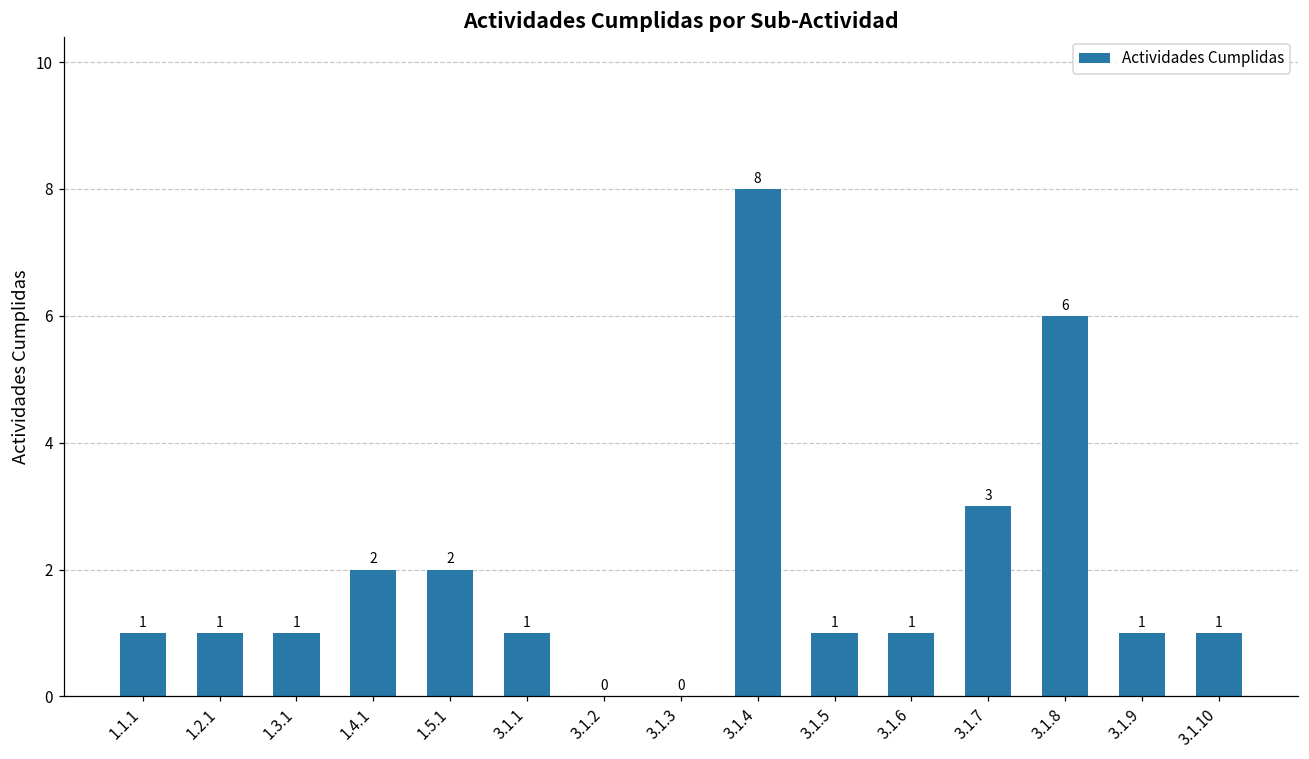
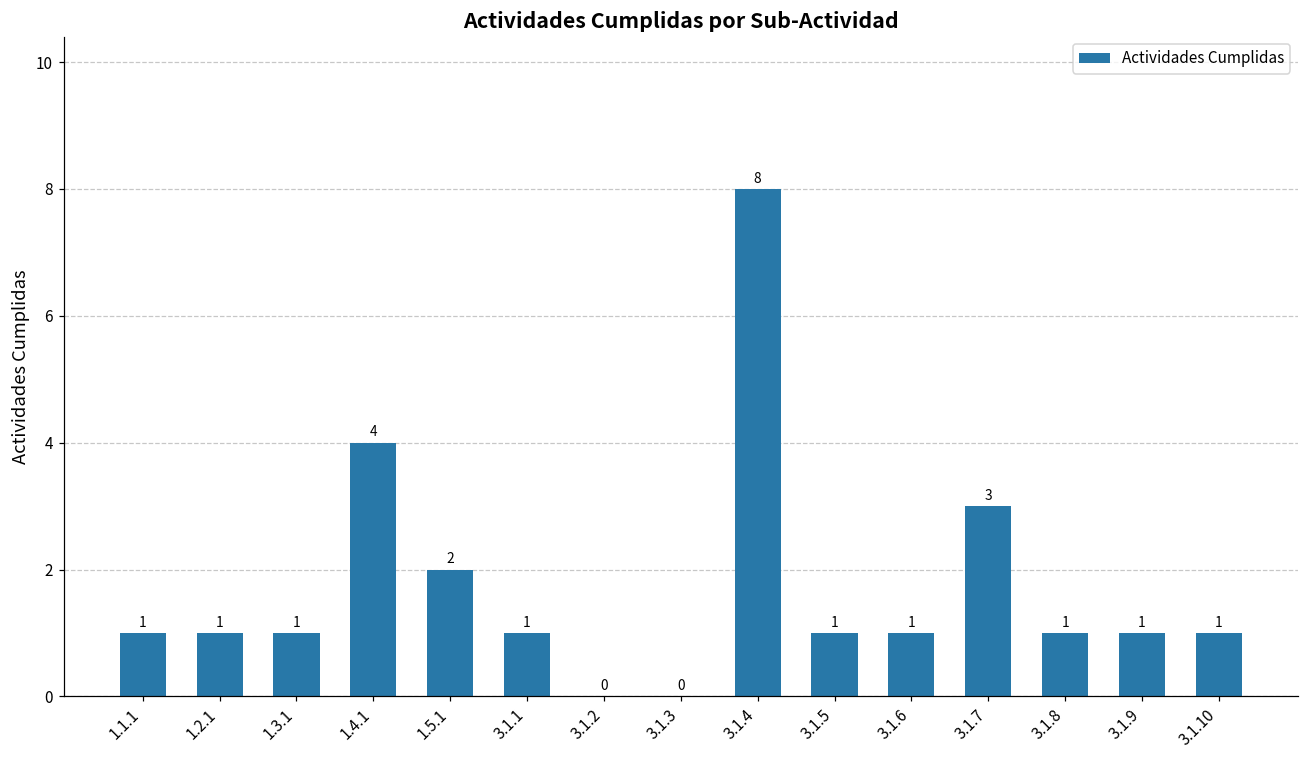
1.4.1: 2 -> 4
3.1.8: 6 -> 1
